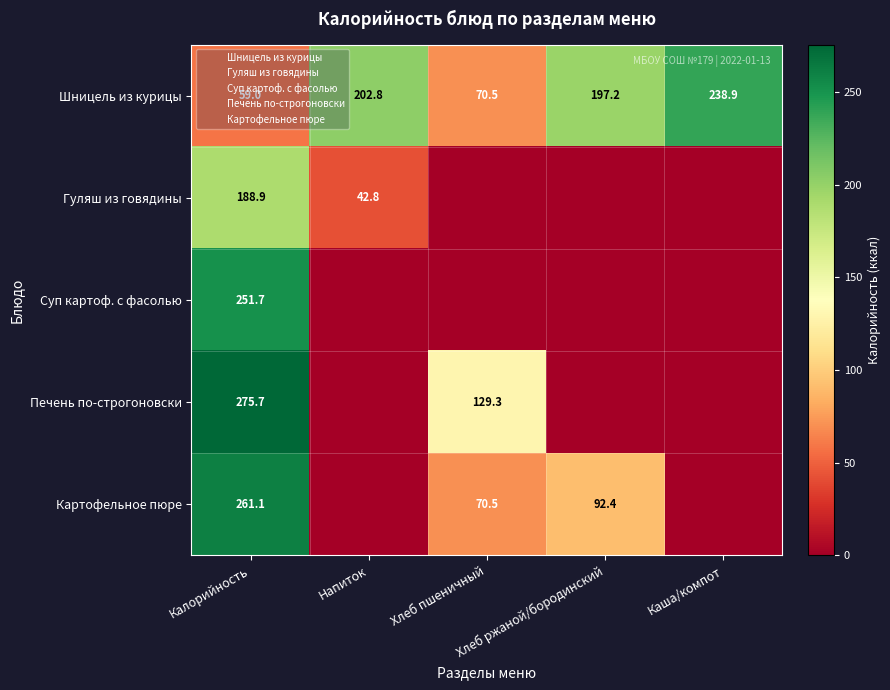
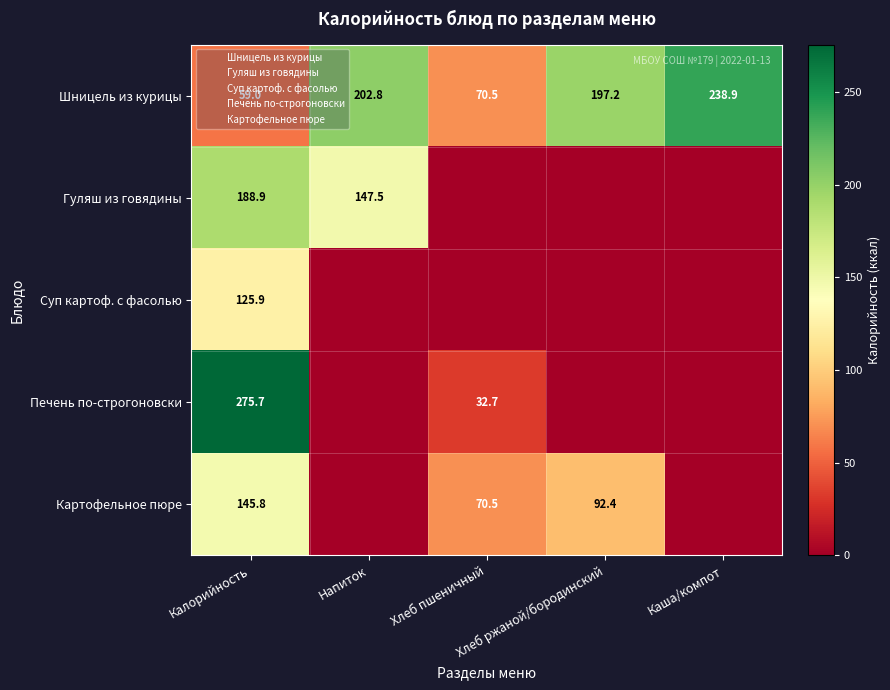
Гуляш из говядины, Напиток: 42.8 -> 147.5
Суп картоф. с фасолью, Калорийность: 251.7 -> 125.9
Печень по-строгоновски, Хлеб пшеничный: 129.3 -> 32.7
Картофельное пюре, Калорийность: 261.1 -> 145.8
